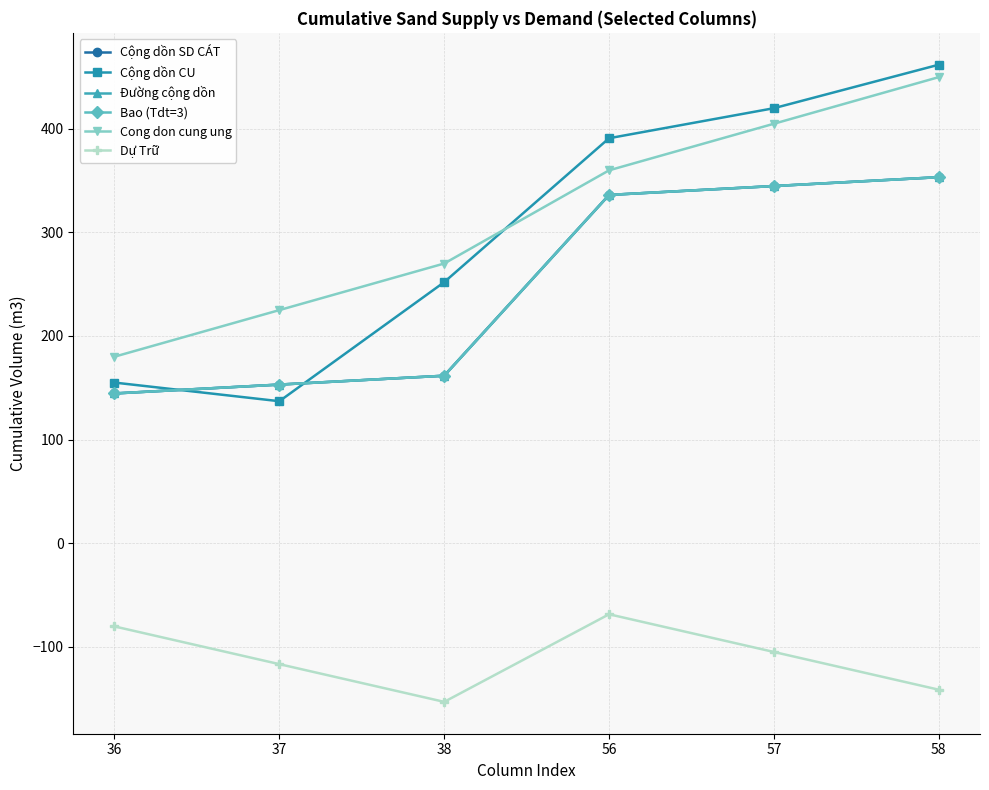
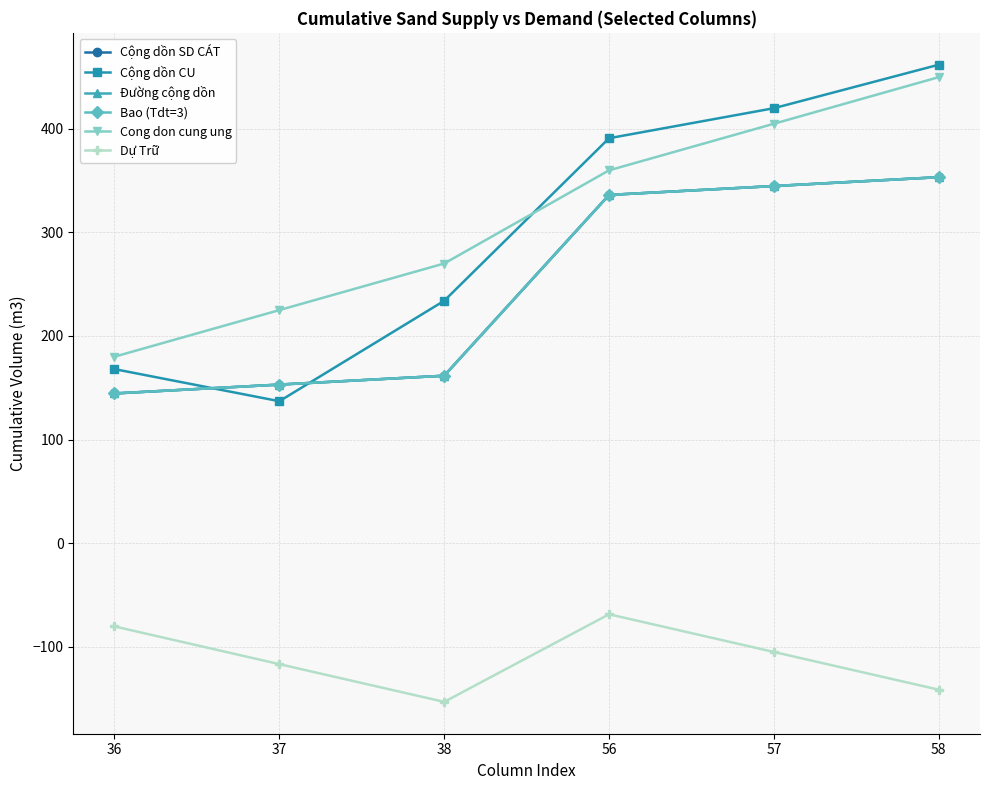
Cộng dồn CU, 36: 155 -> 168
Cộng dồn CU, 38: 252 -> 234
